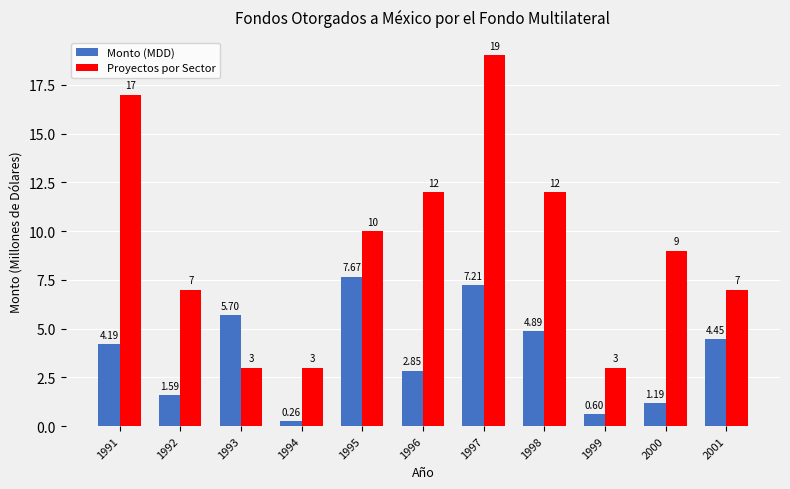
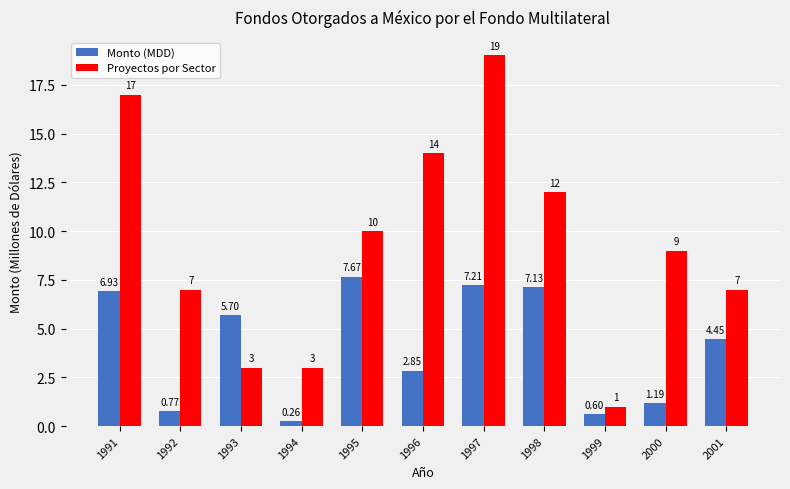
Monto (MDD), 1991: 4.19 -> 6.93
Monto (MDD), 1992: 1.59 -> 0.77
Proyectos por Sector, 1996: 12 -> 14
Monto (MDD), 1998: 4.89 -> 7.13
Proyectos por Sector, 1999: 3 -> 1
